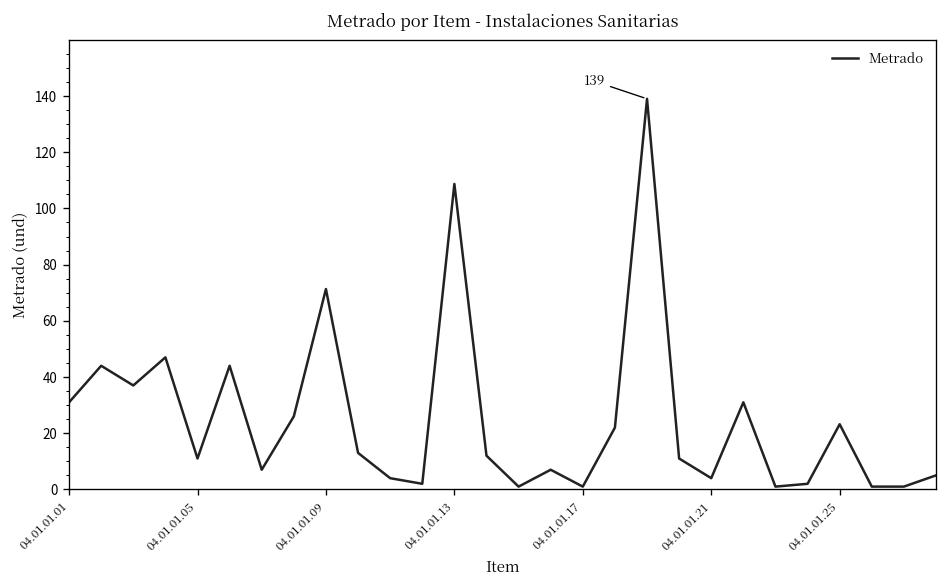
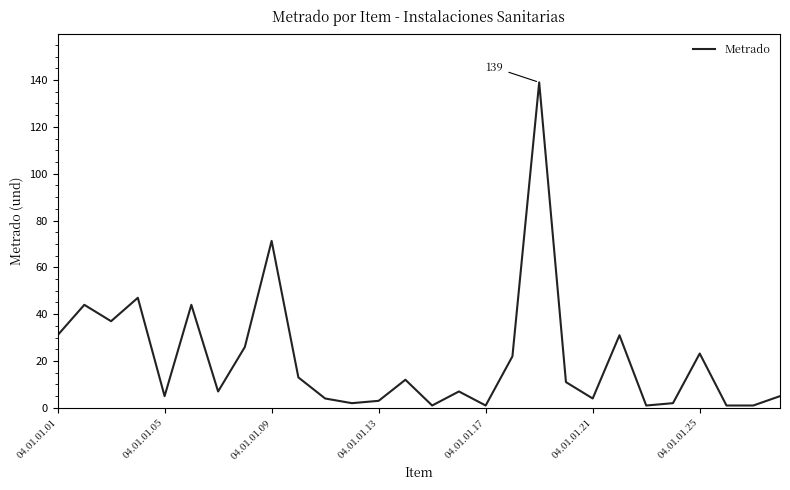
04.01.01.05: 11 -> 5
04.01.01.13: 109 -> 3
